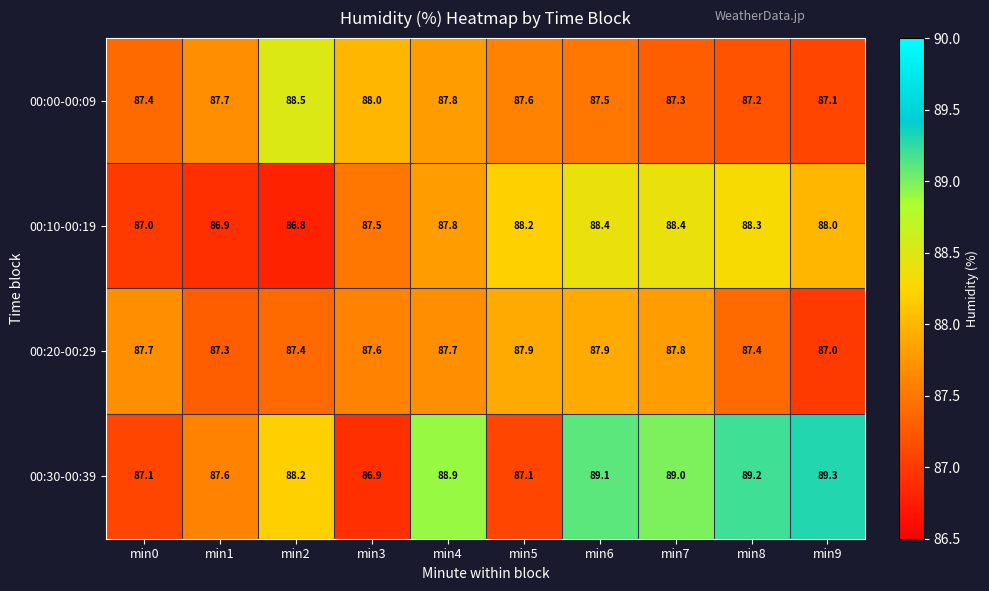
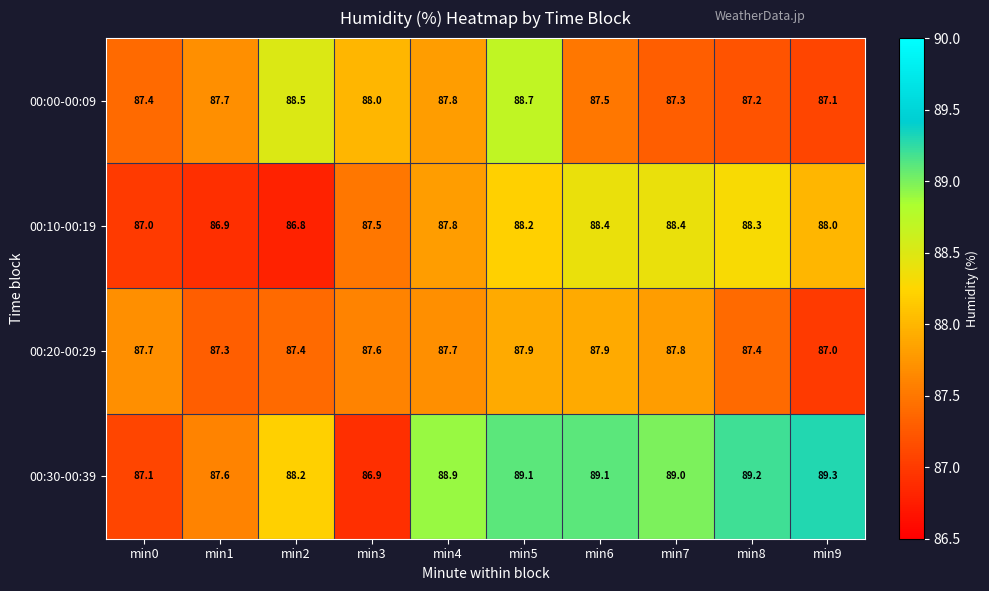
00:00-00:09, min5: 87.6 -> 88.7
00:30-00:39, min5: 87.1 -> 89.1
